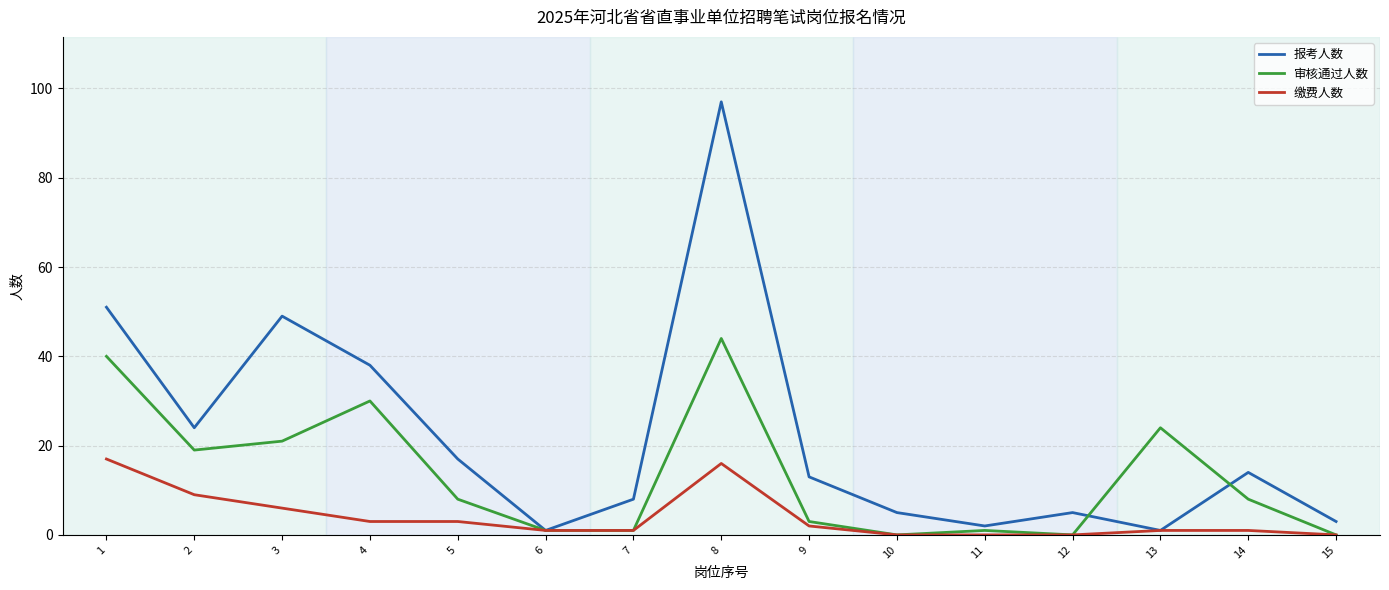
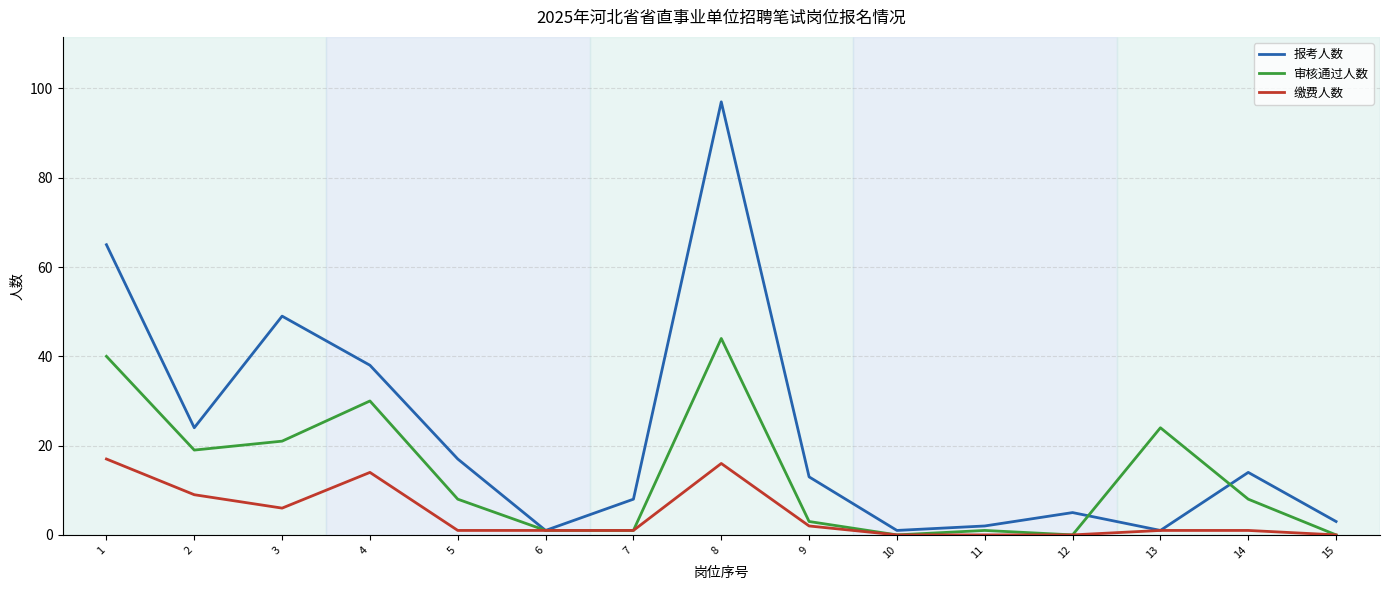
报考人数, 1: 51 -> 65
缴费人数, 4: 3 -> 14
缴费人数, 5: 3 -> 1
报考人数, 10: 5 -> 1
